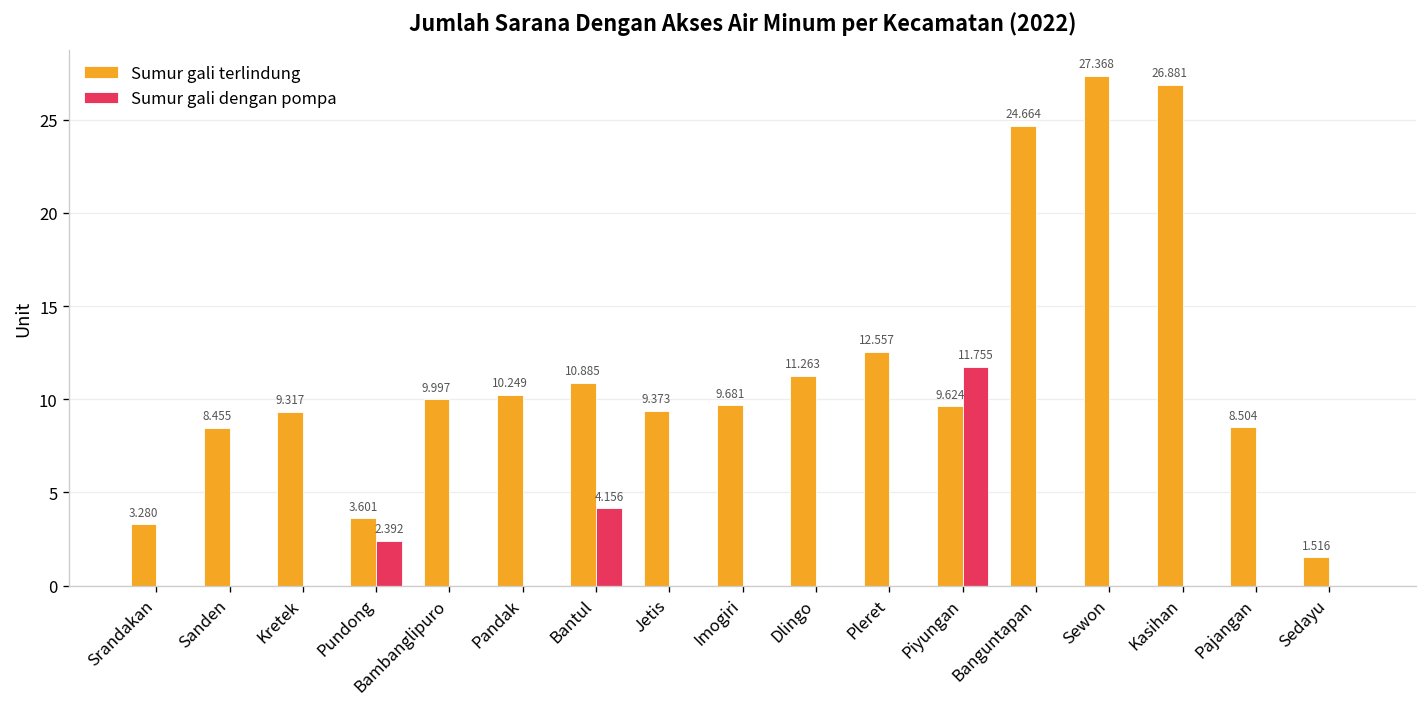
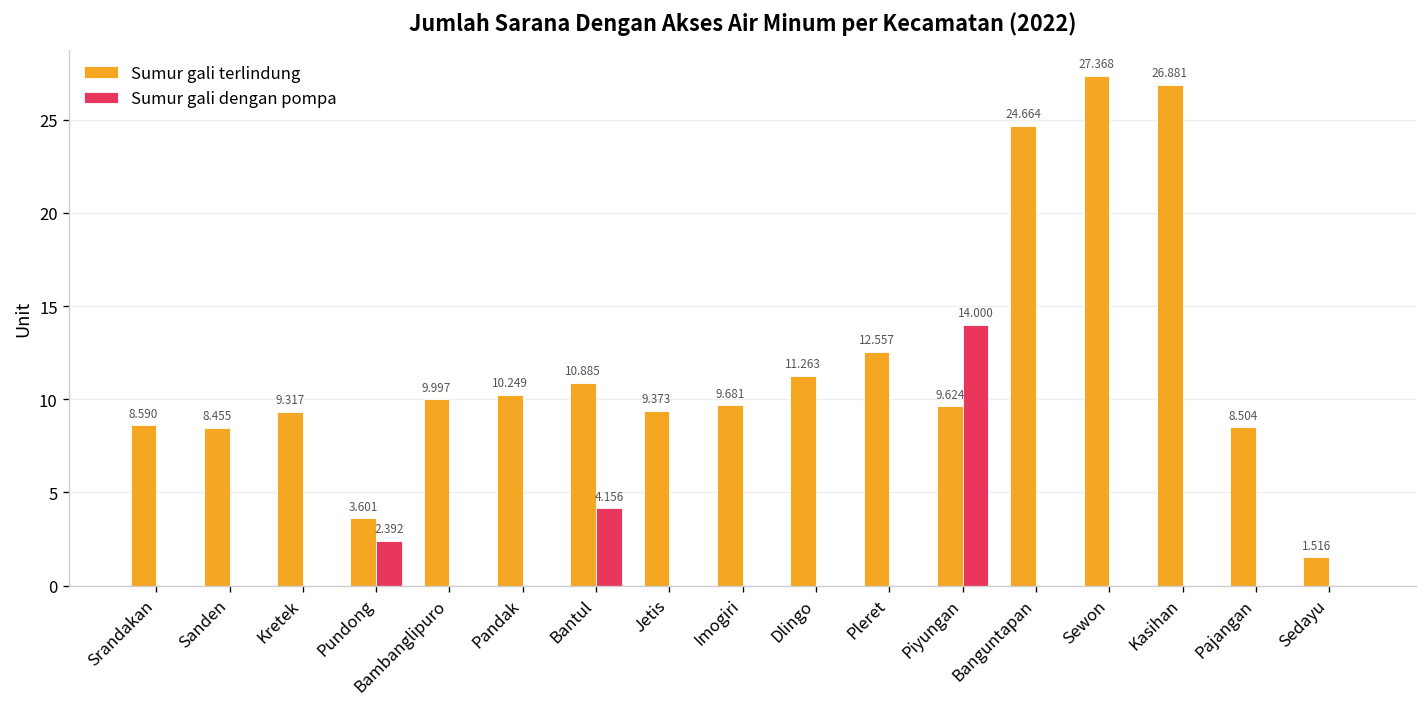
Sumur gali terlindung, Srandakan: 3.280 -> 8.590
Sumur gali dengan pompa, Piyungan: 11.755 -> 14.000
